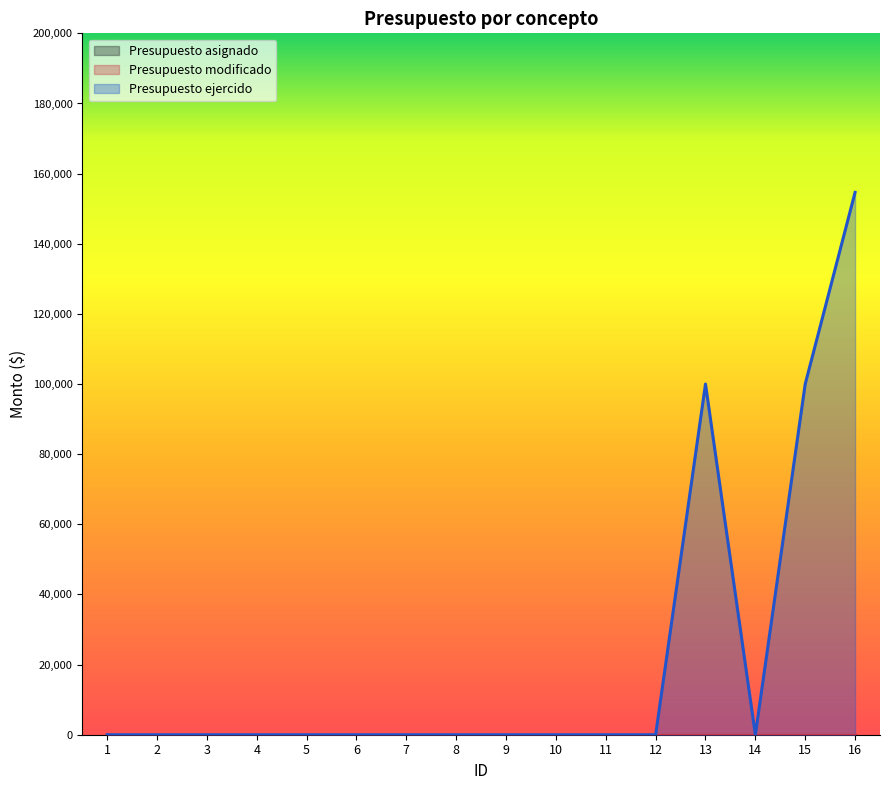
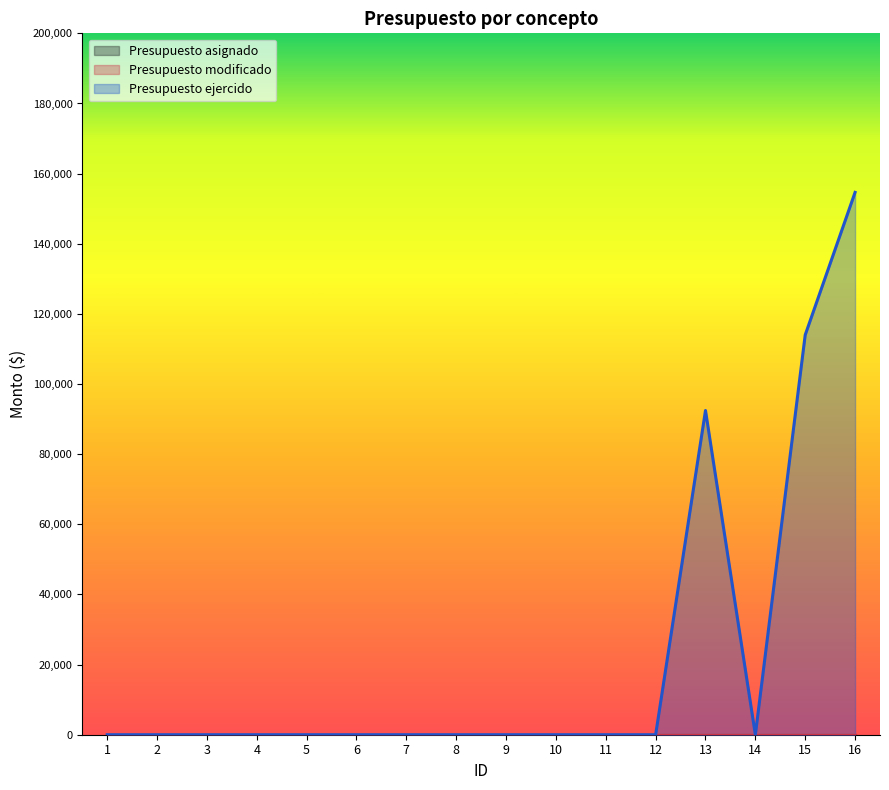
Presupuesto ejercido, 13: 100,000 -> 92,000
Presupuesto ejercido, 15: 100,000 -> 114,000
